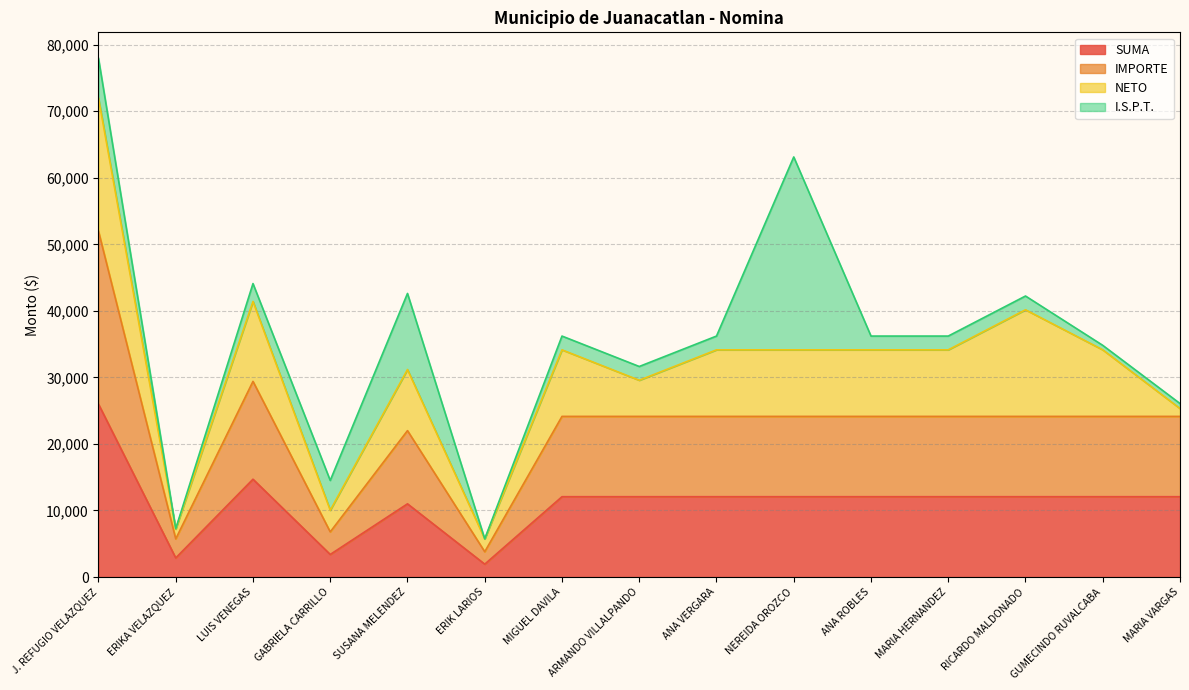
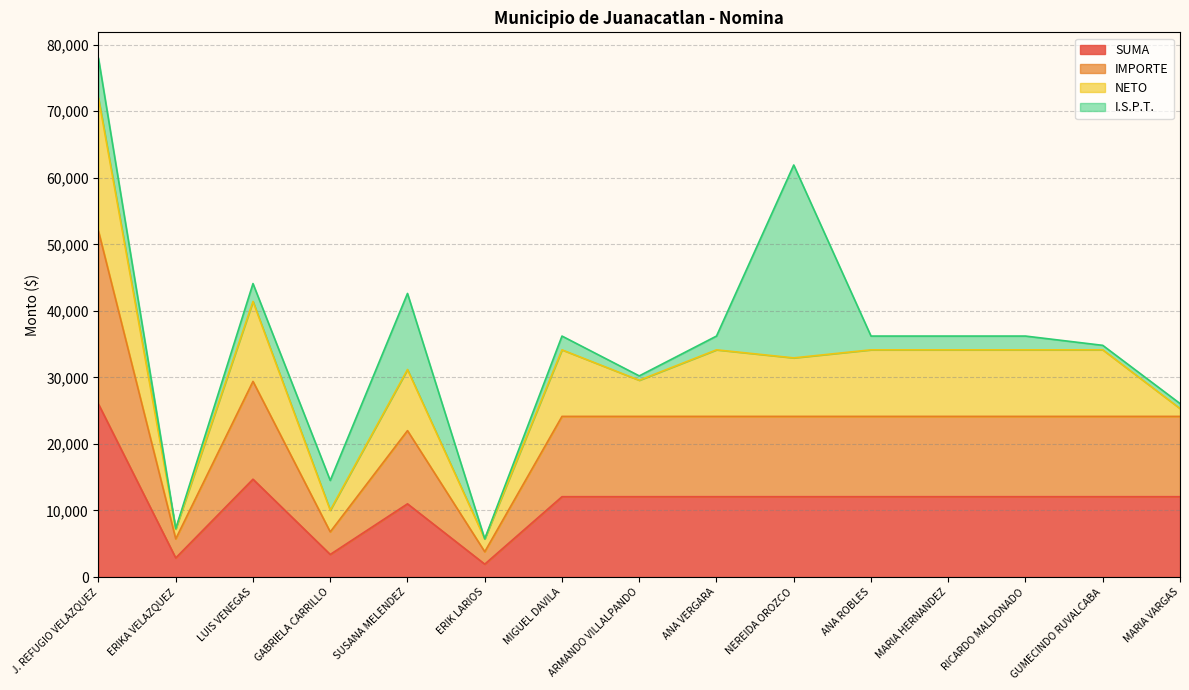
I.S.P.T., ARMANDO VILLALPANDO: 2,000 -> 1,000
NETO, NEREIDA OROZCO: 10,000 -> 9,000
NETO, RICARDO MALDONADO: 16,000 -> 10,000
